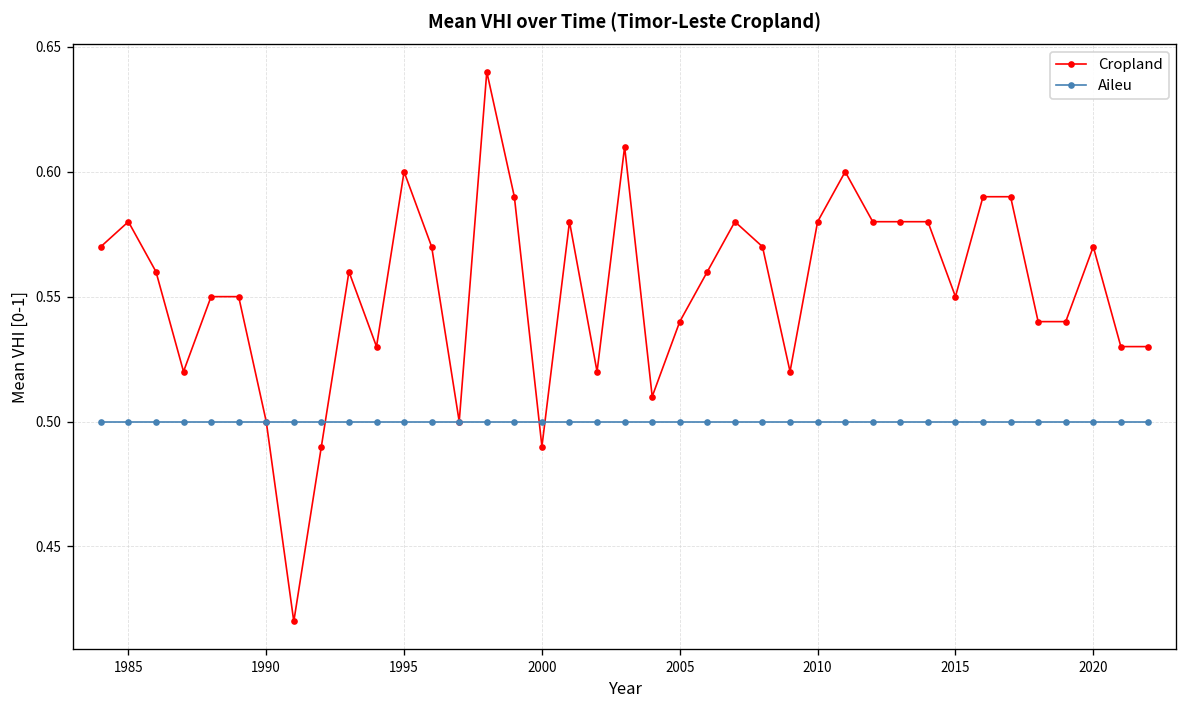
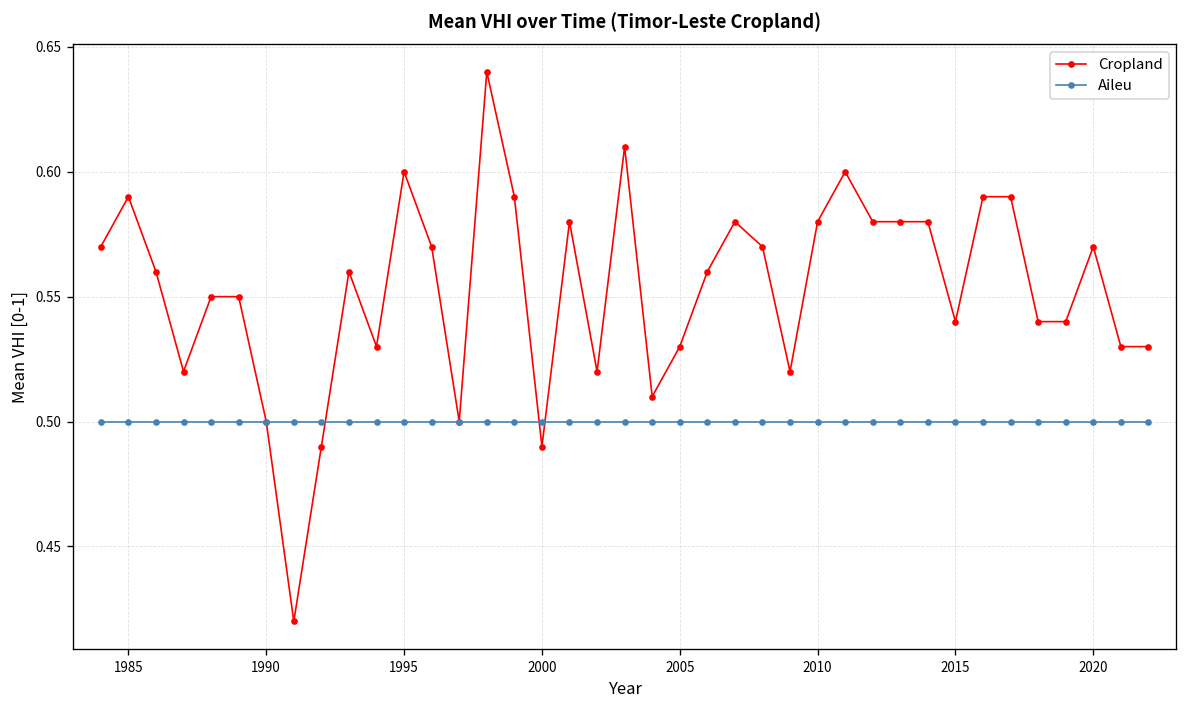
Cropland, 1985: 0.58 -> 0.59
Cropland, 2005: 0.54 -> 0.53
Cropland, 2015: 0.55 -> 0.54
